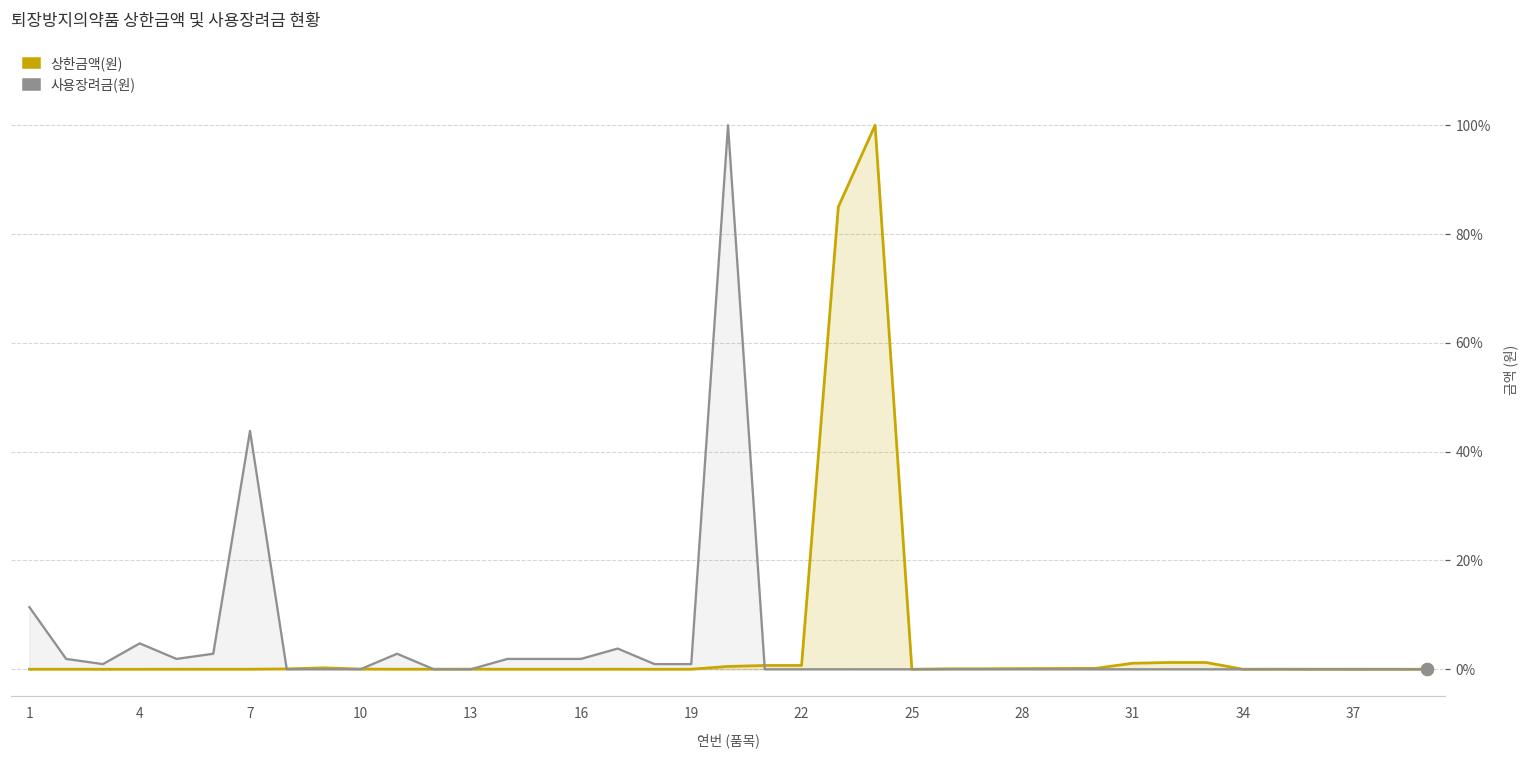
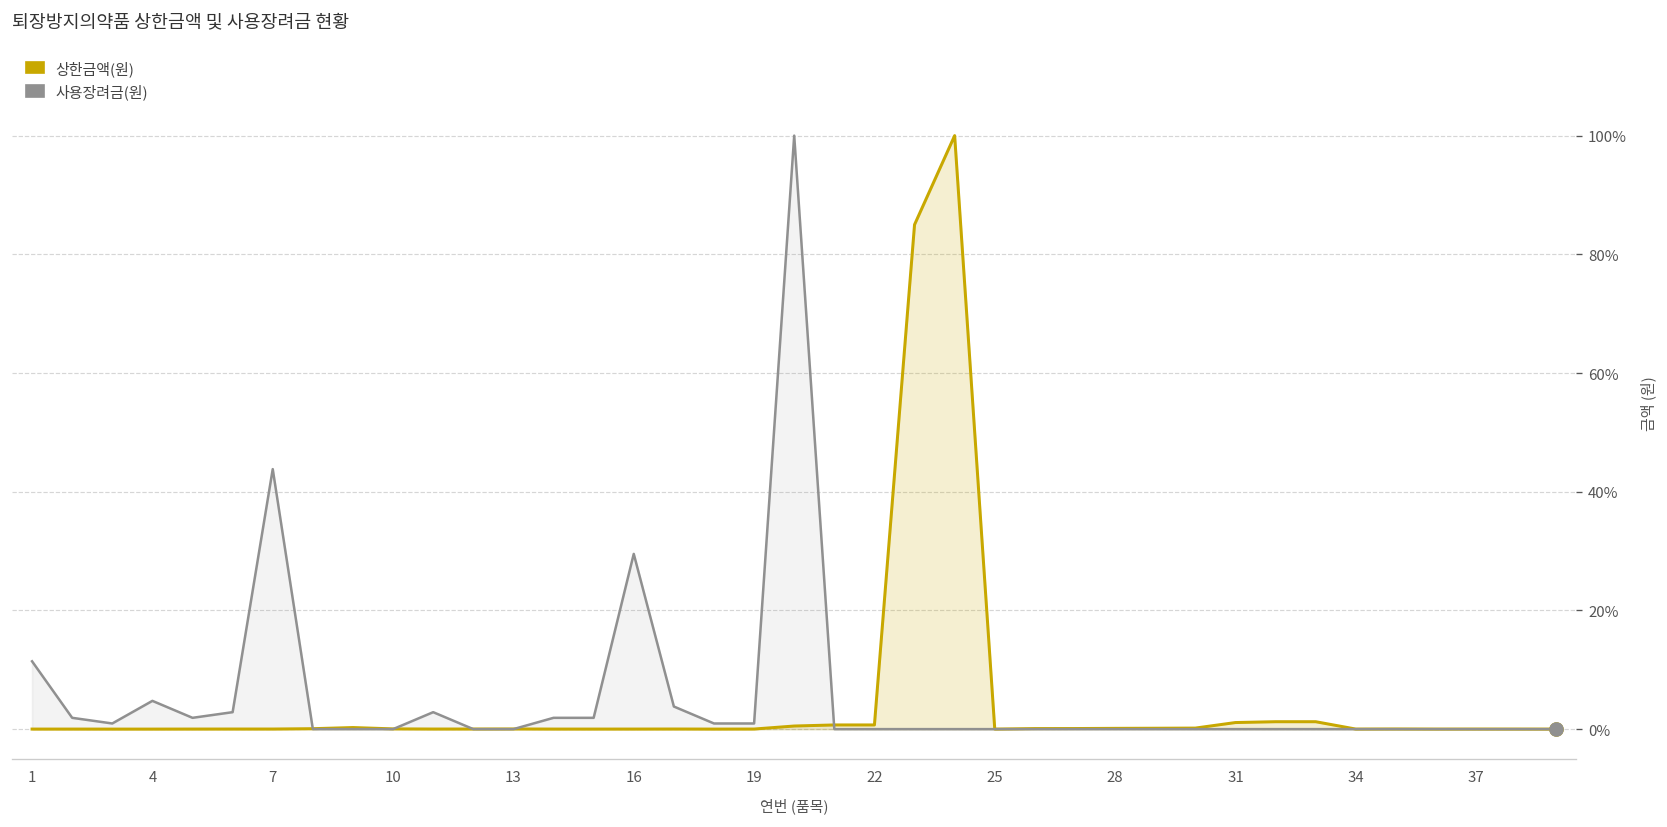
사용장려금(원), 16: 2% -> 30%
